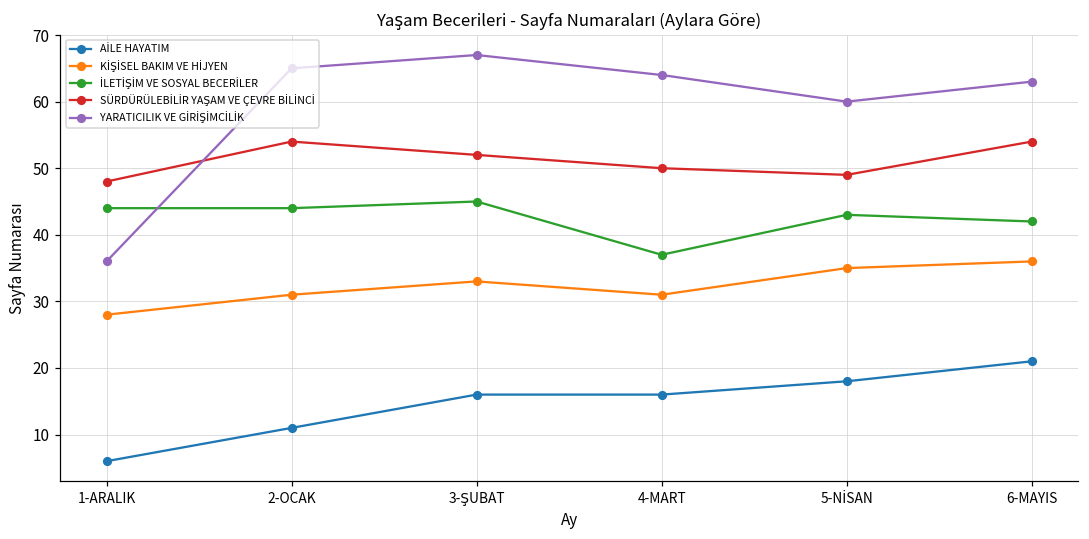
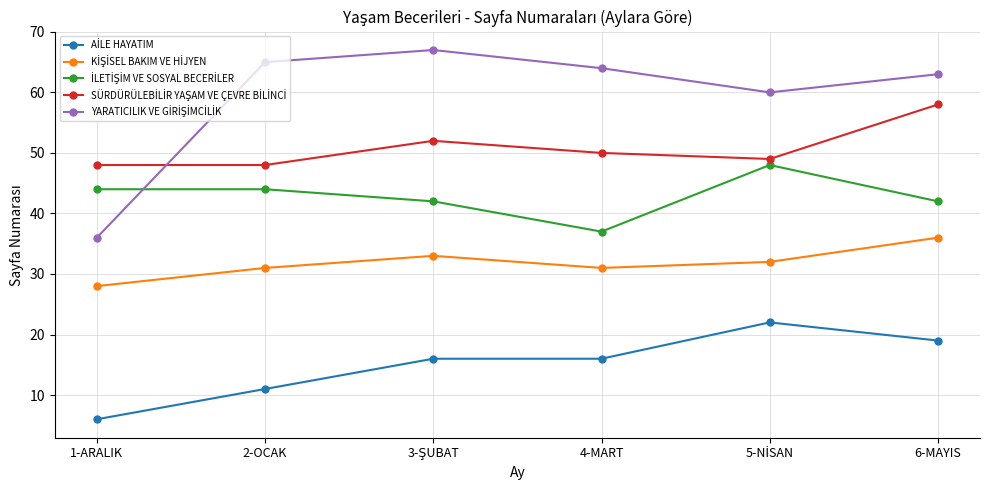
SÜRDÜRÜLEBİLİR YAŞAM VE ÇEVRE BİLİNCİ, 2-OCAK: 54 -> 48
İLETİŞİM VE SOSYAL BECERİLER, 3-ŞUBAT: 45 -> 42
AİLE HAYATIM, 5-NİSAN: 18 -> 22
KİŞİSEL BAKIM VE HİJYEN, 5-NİSAN: 35 -> 32
İLETİŞİM VE SOSYAL BECERİLER, 5-NİSAN: 43 -> 48
AİLE HAYATIM, 6-MAYIS: 21 -> 19
SÜRDÜRÜLEBİLİR YAŞAM VE ÇEVRE BİLİNCİ, 6-MAYIS: 54 -> 58
